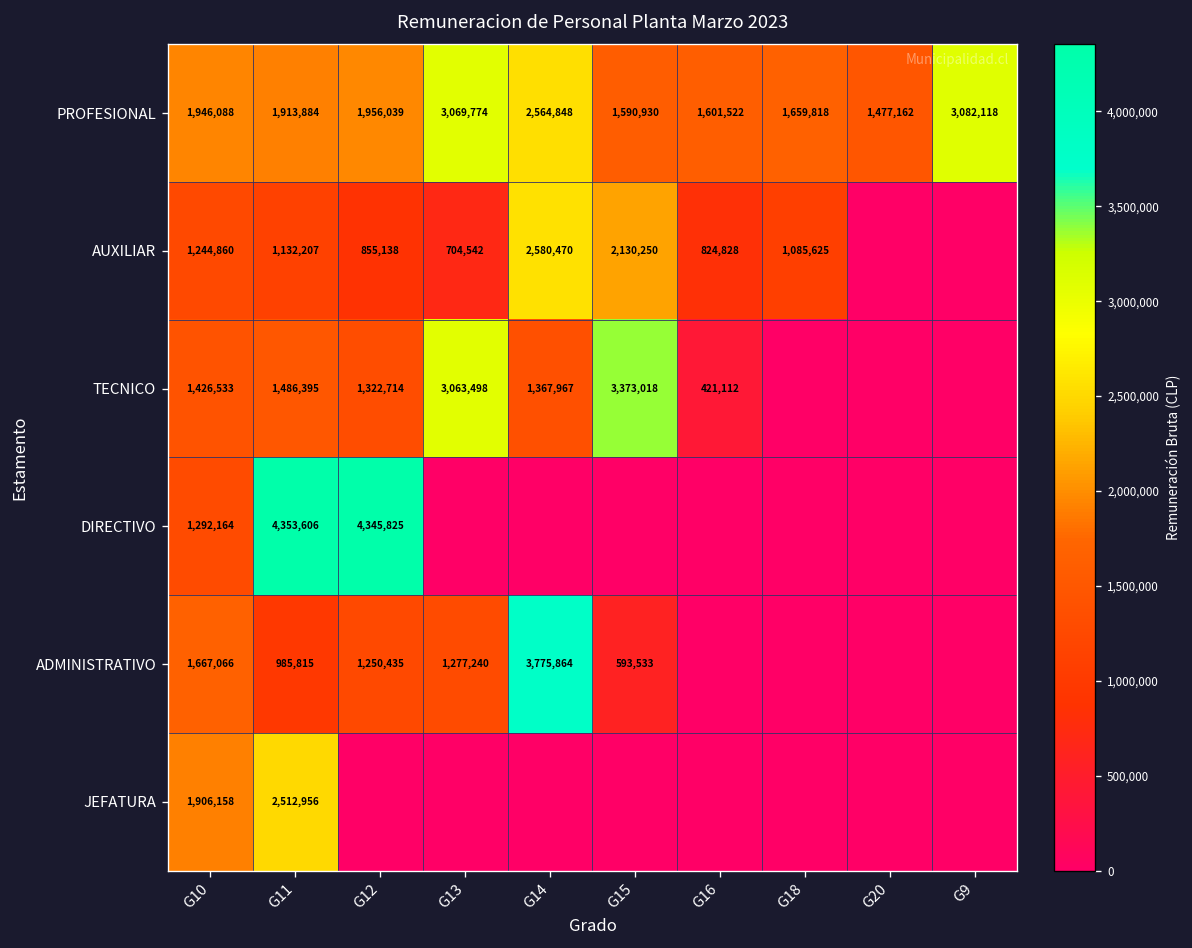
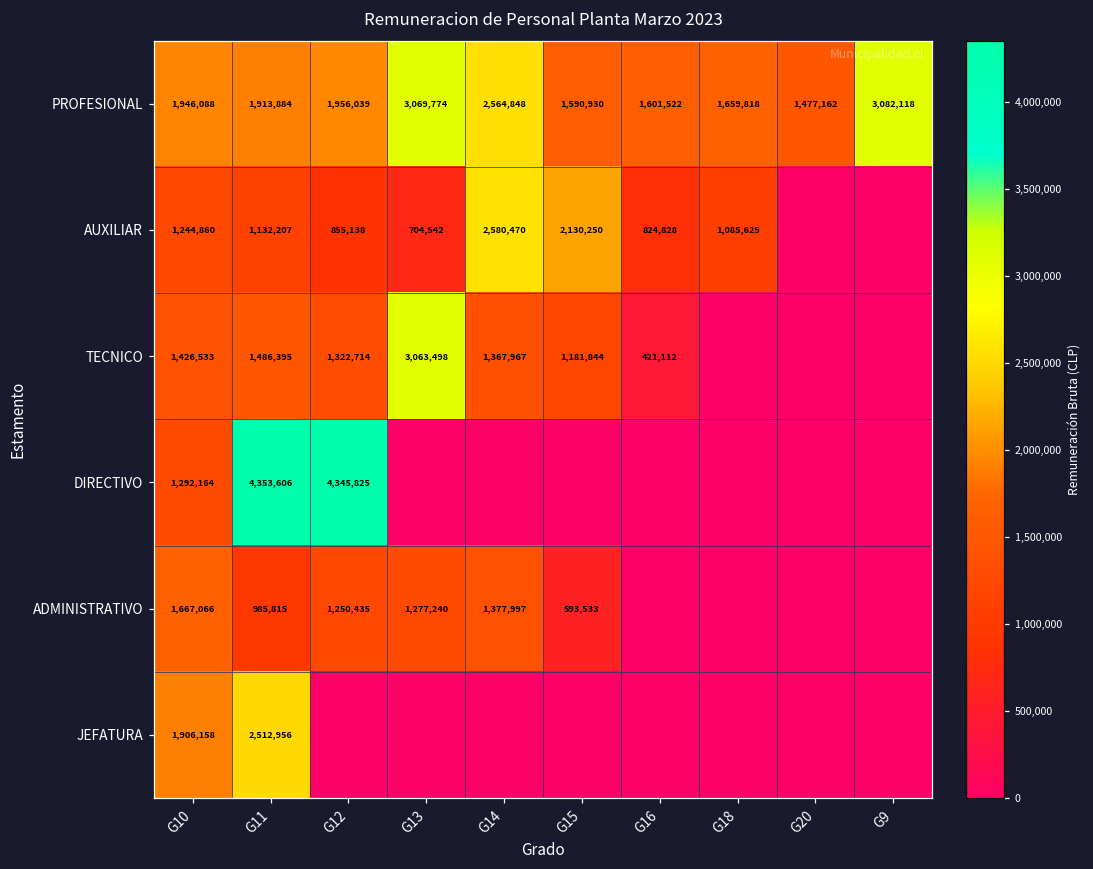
TECNICO, G15: 3,373,018 -> 1,181,844
ADMINISTRATIVO, G14: 3,775,864 -> 1,377,997
